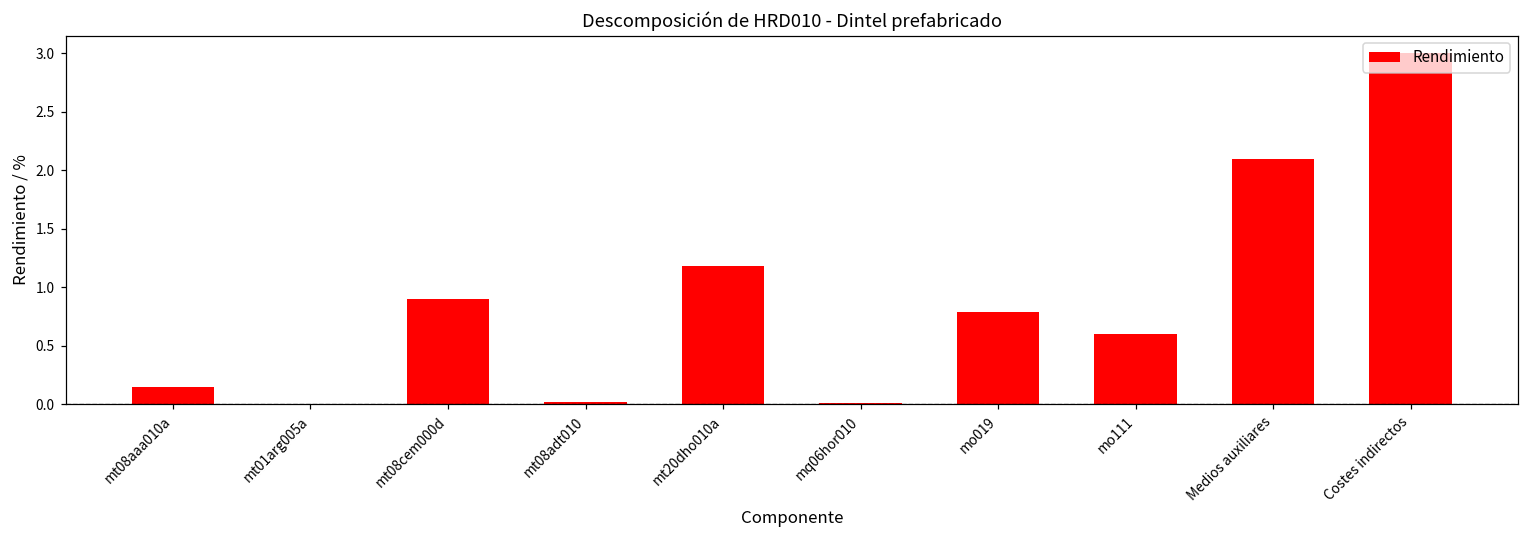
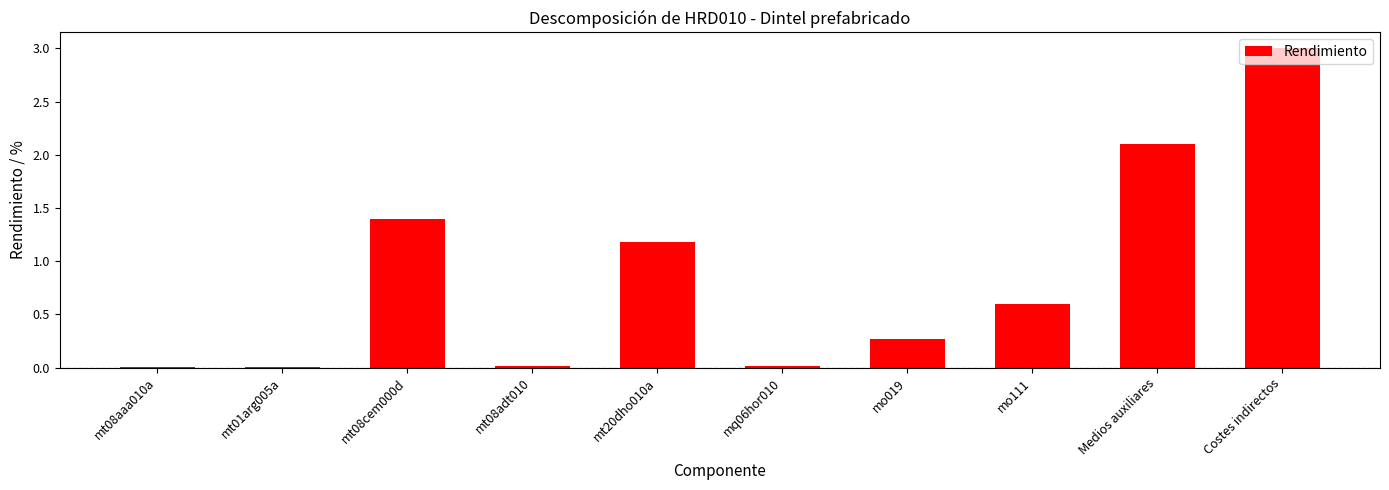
mt08aaa010a: 0.15 -> 0.01
mt08cem000d: 0.9 -> 1.4
mo019: 0.79 -> 0.27
